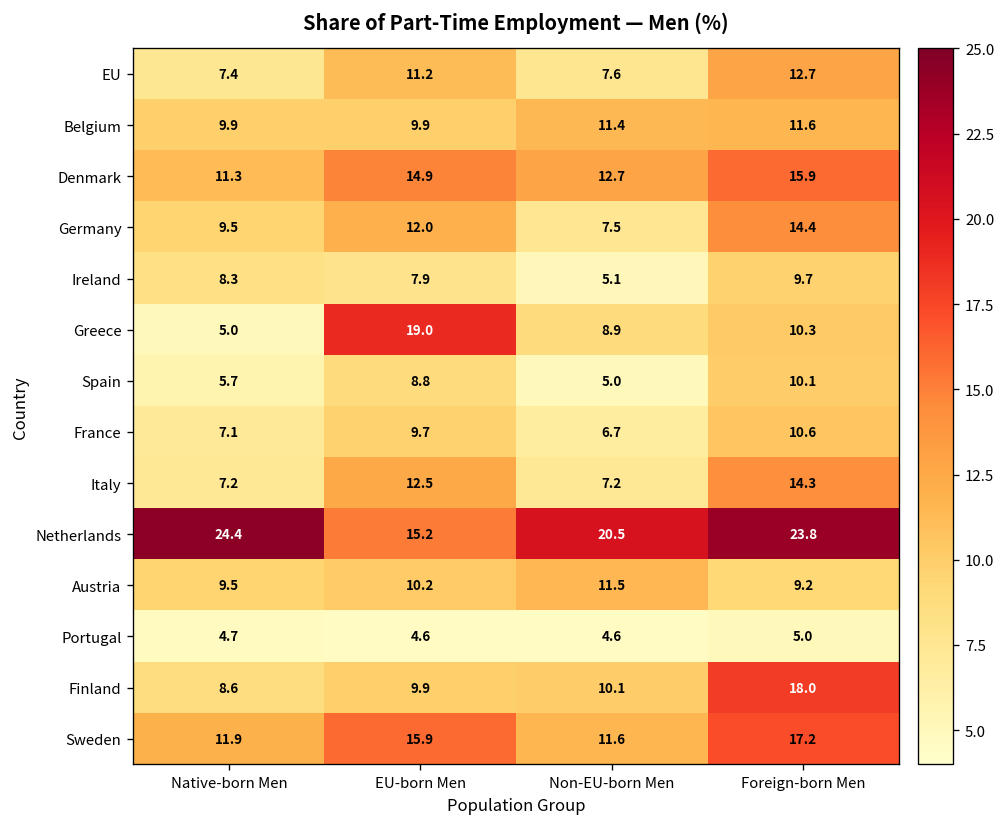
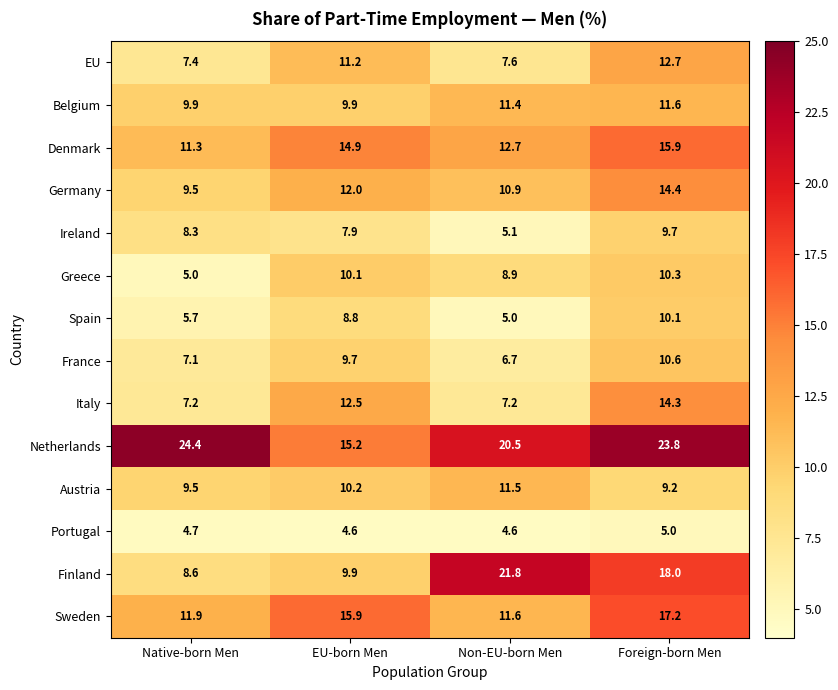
Germany, Non-EU-born Men: 7.5 -> 10.9
Greece, EU-born Men: 19.0 -> 10.1
Finland, Non-EU-born Men: 10.1 -> 21.8
